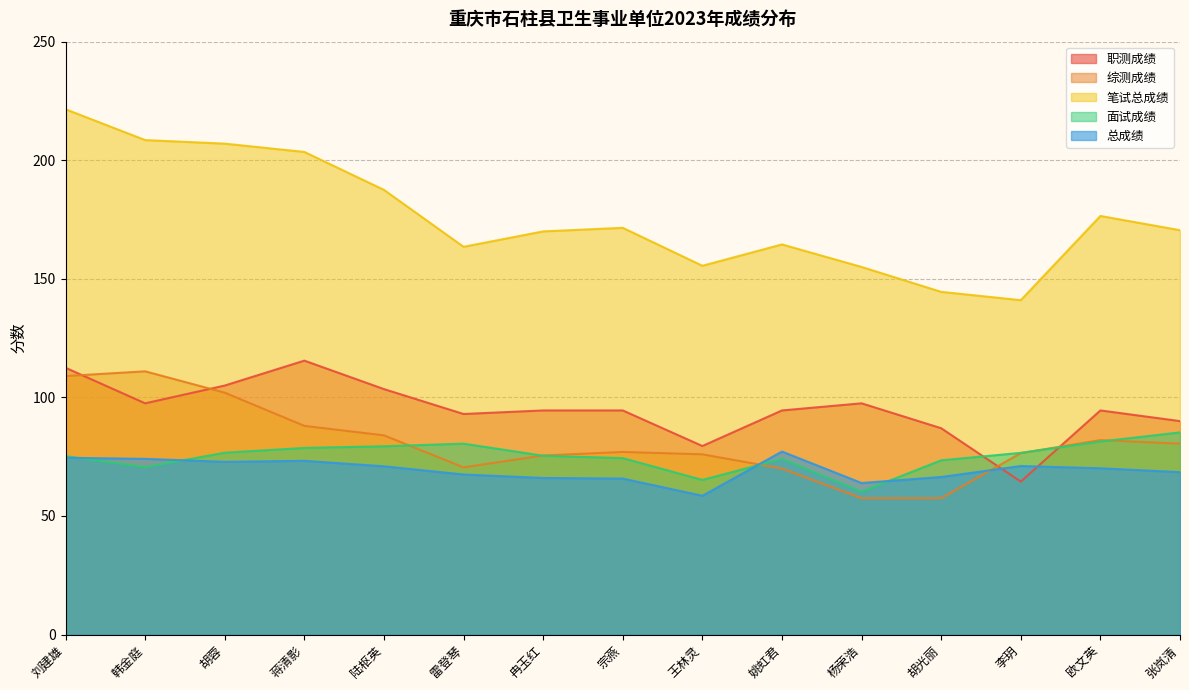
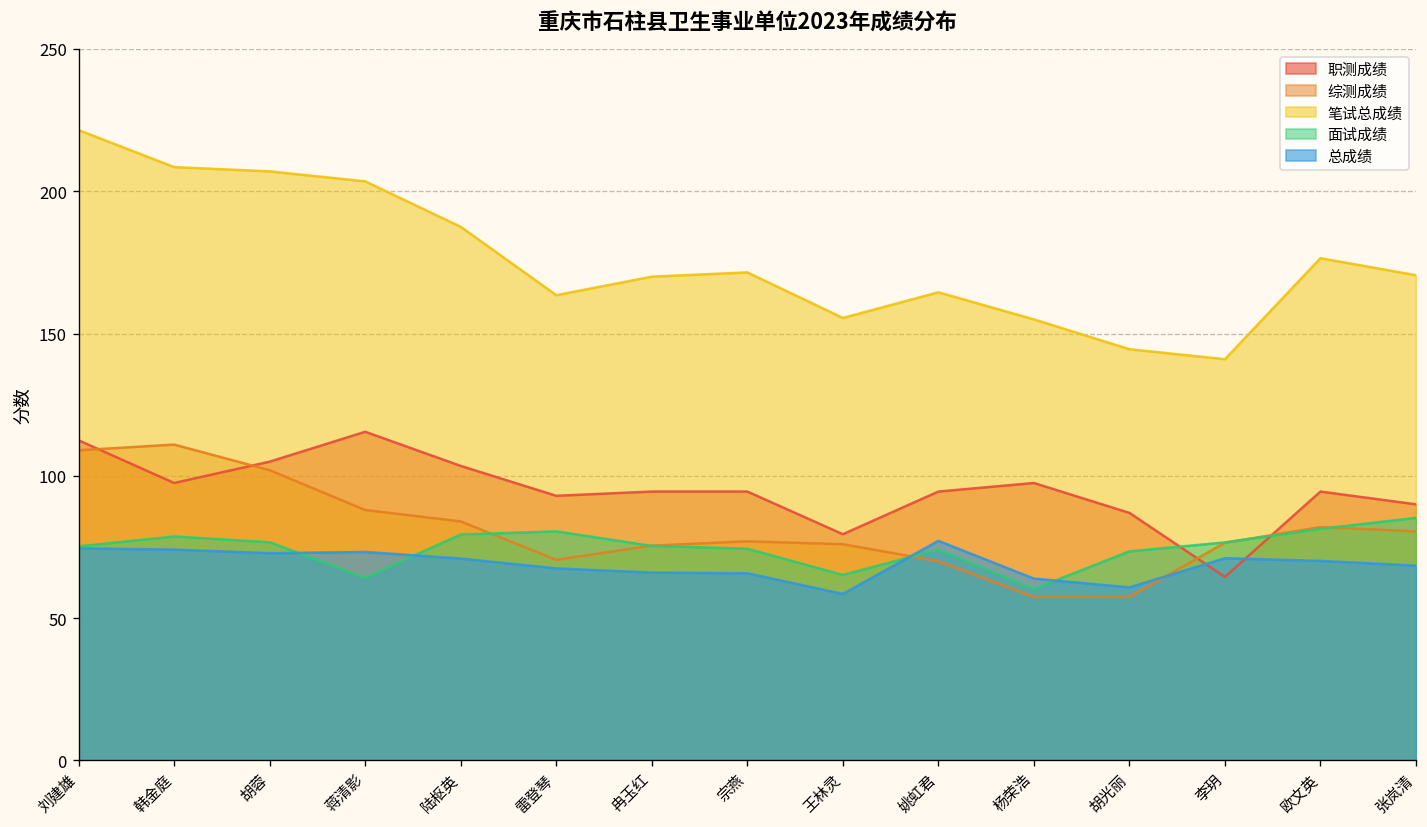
面试成绩, 韩金庭: 71 -> 79
面试成绩, 蒋清影: 79 -> 64
总成绩, 胡光丽: 66 -> 61
